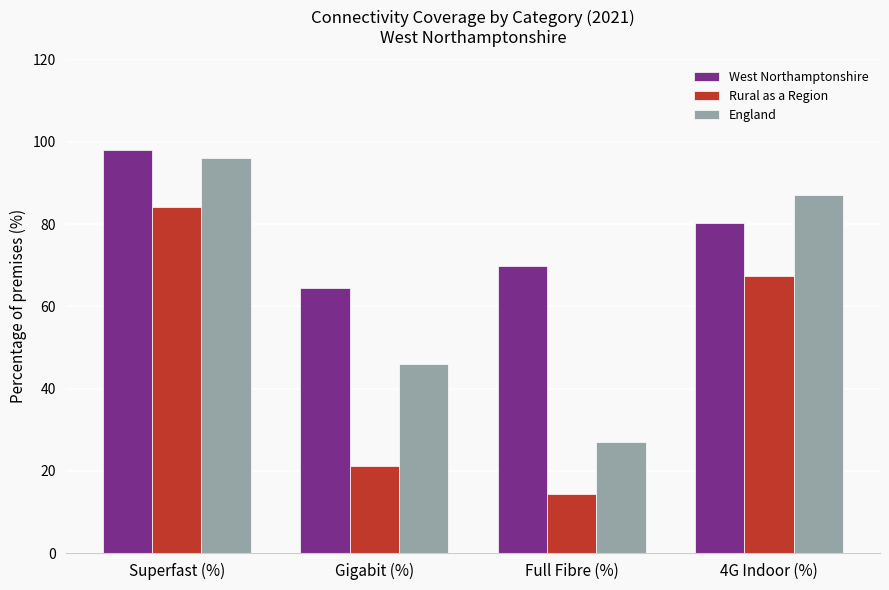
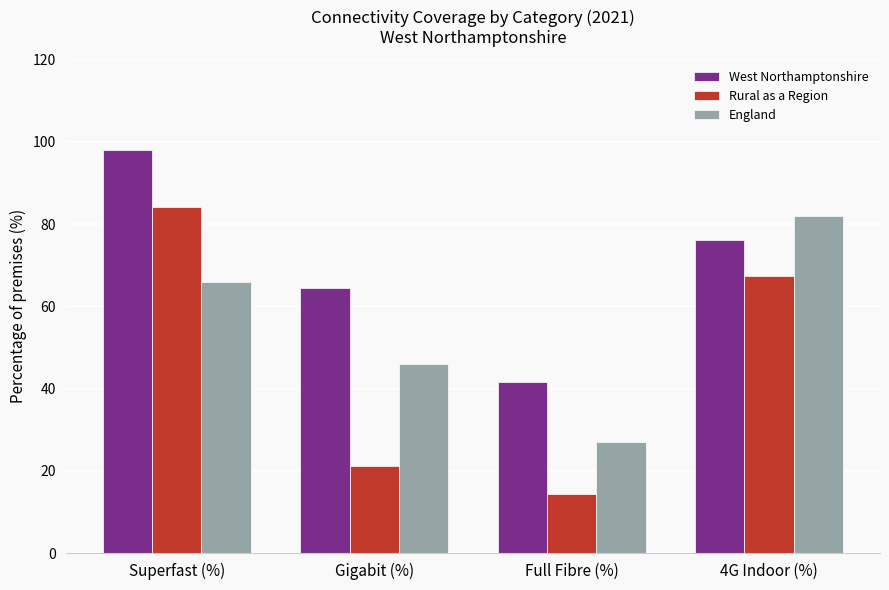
England, Superfast (%): 96 -> 66
West Northamptonshire, Full Fibre (%): 70 -> 42
West Northamptonshire, 4G Indoor (%): 80 -> 76
England, 4G Indoor (%): 87 -> 82
